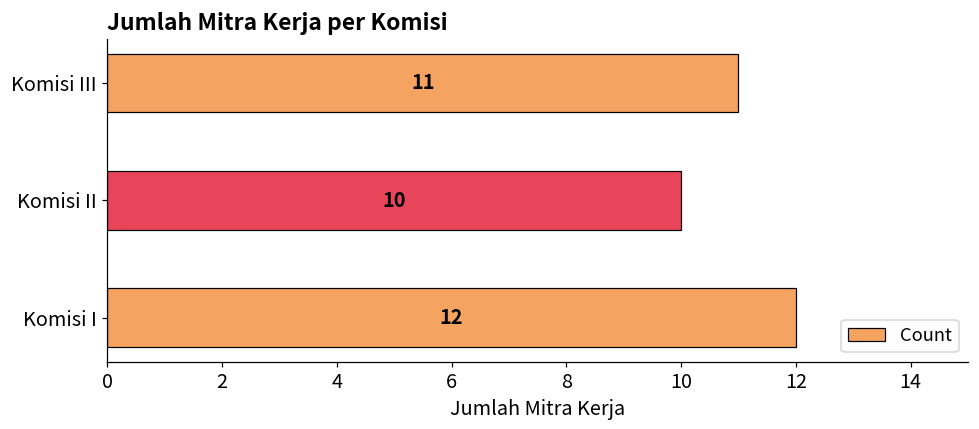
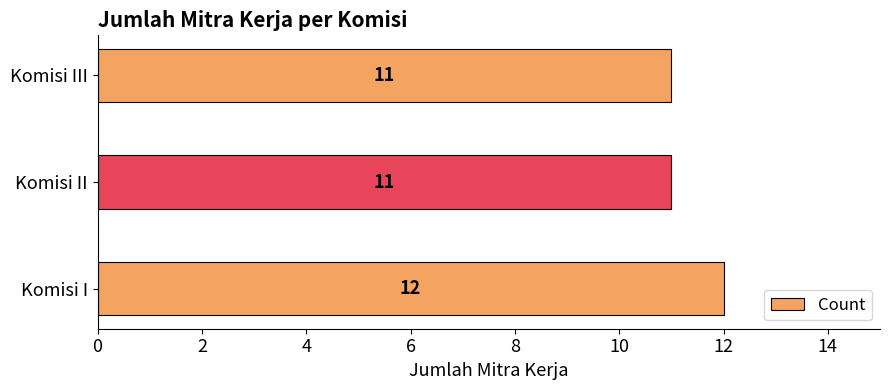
Komisi II: 10 -> 11
